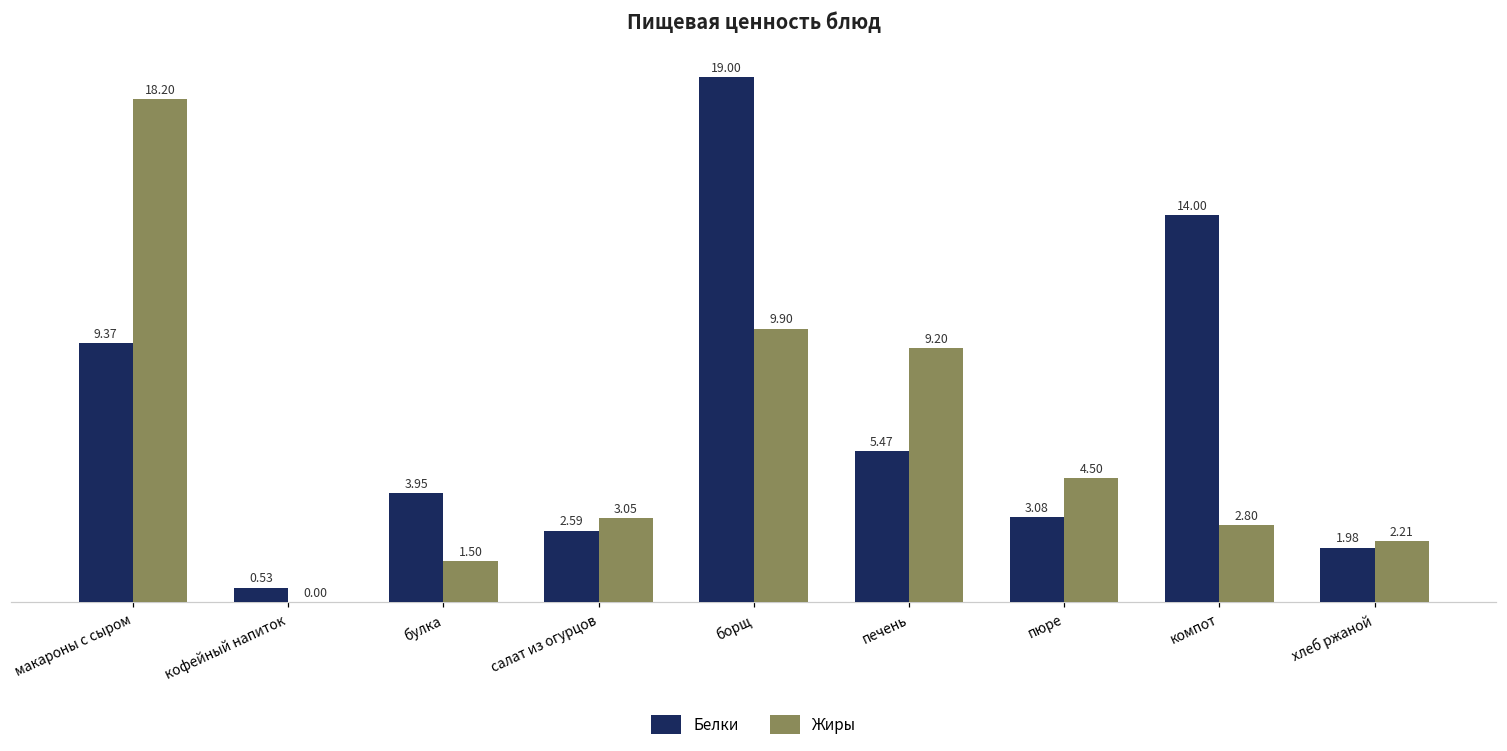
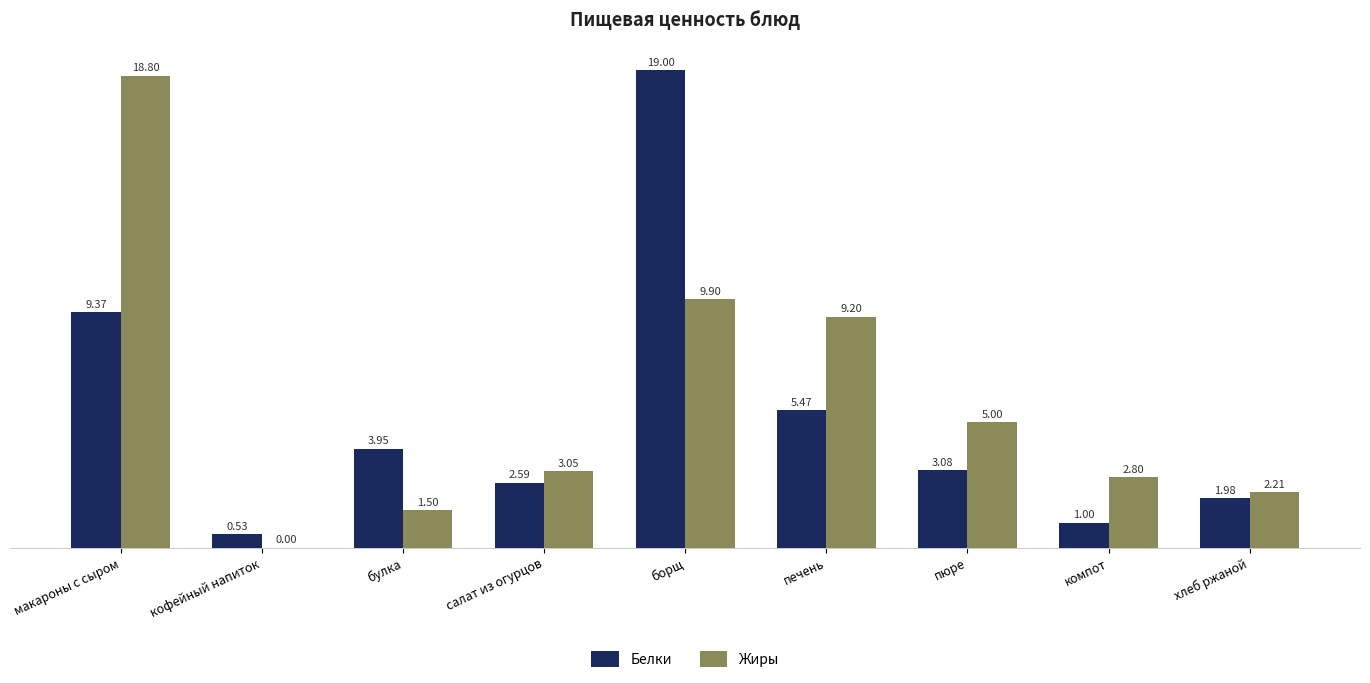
Жиры, макароны с сыром: 18.20 -> 18.80
Жиры, пюре: 4.50 -> 5.00
Белки, компот: 14.00 -> 1.00
